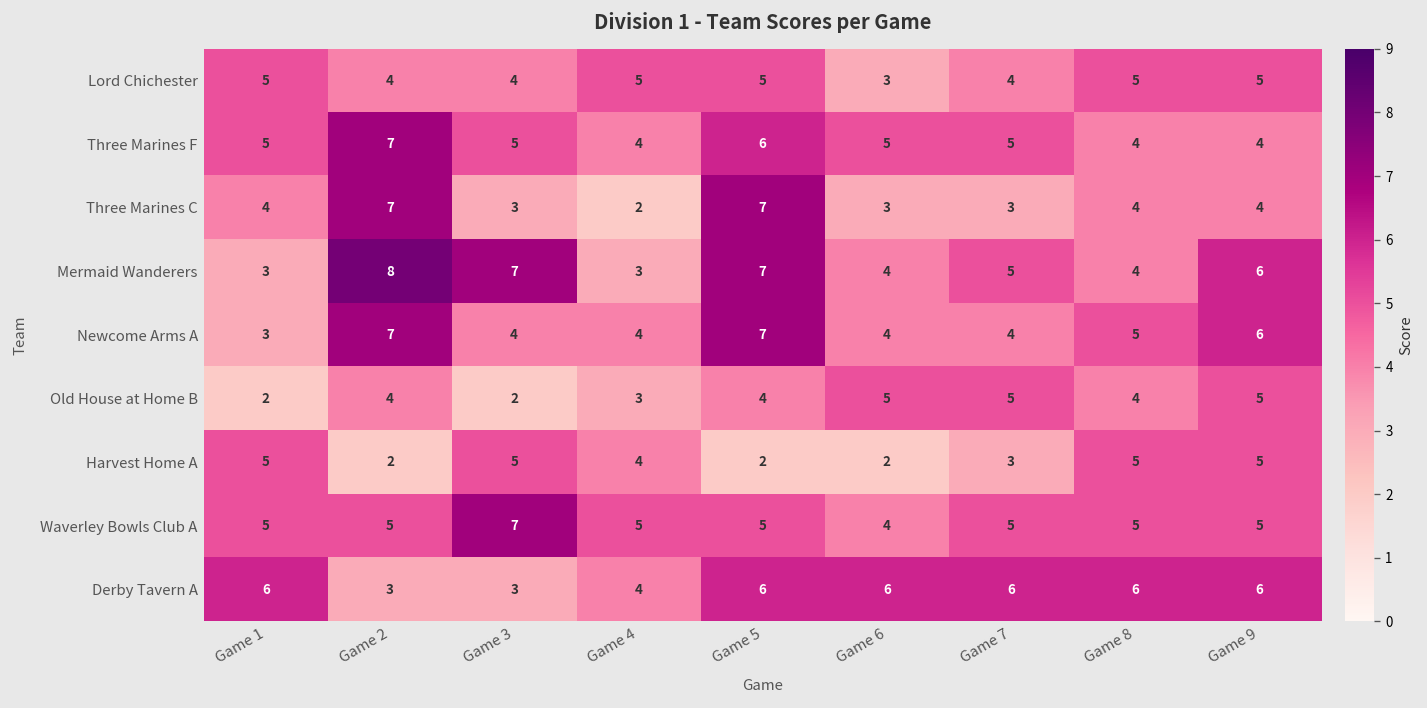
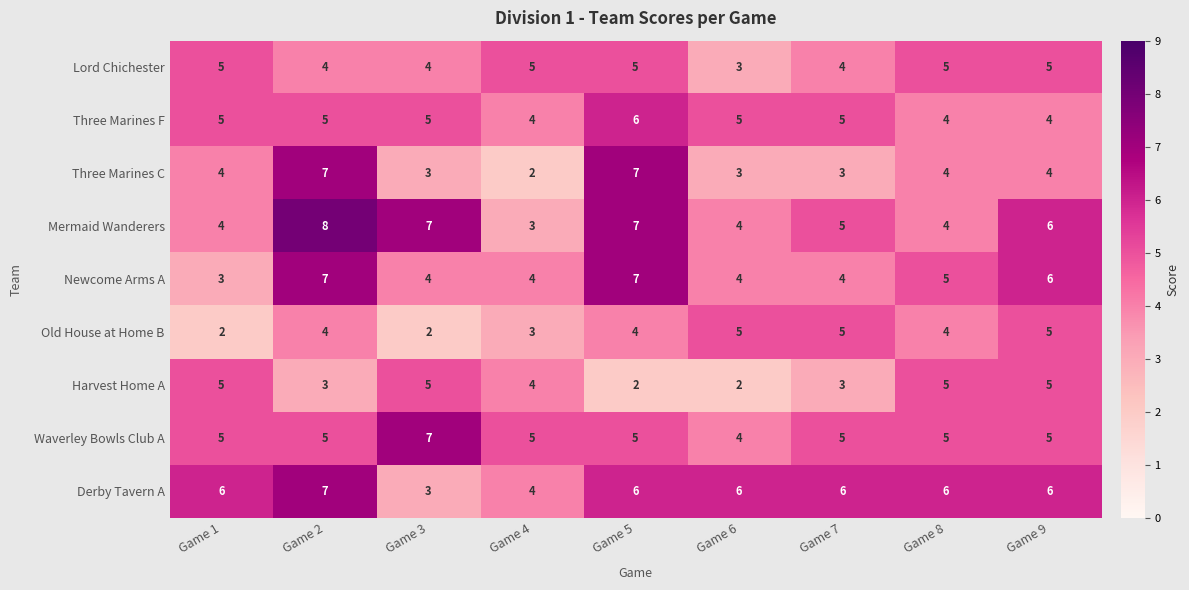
Three Marines F, Game 2: 7 -> 5
Mermaid Wanderers, Game 1: 3 -> 4
Harvest Home A, Game 2: 2 -> 3
Derby Tavern A, Game 2: 3 -> 7
